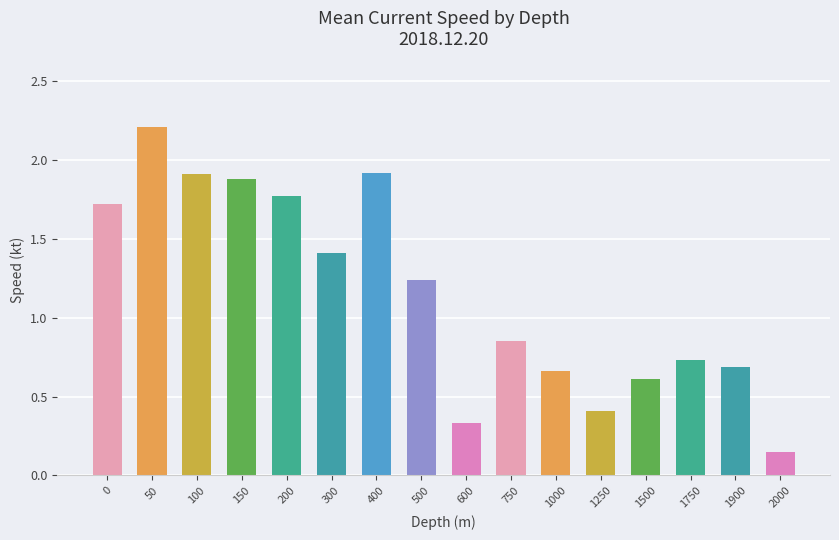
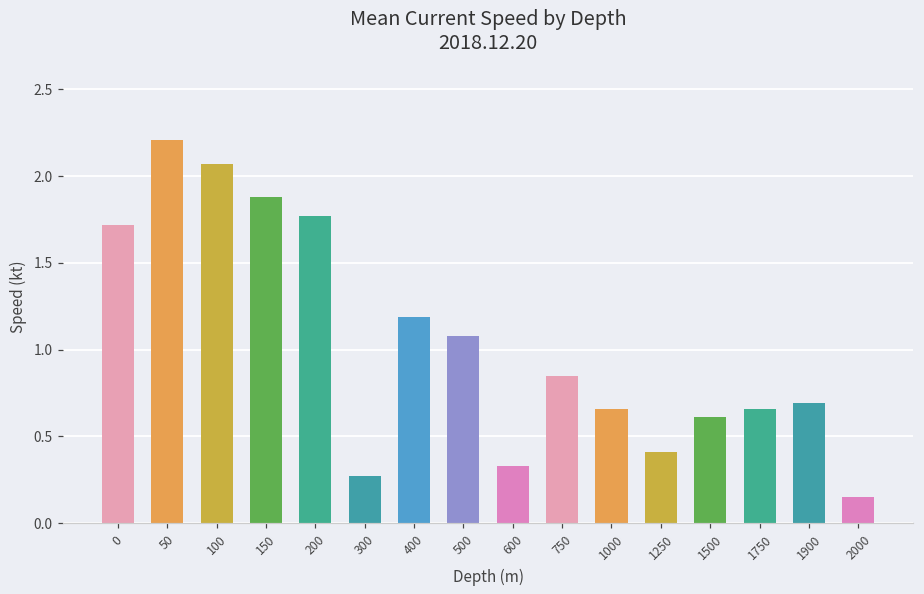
100: 1.91 -> 2.07
300: 1.41 -> 0.27
400: 1.92 -> 1.19
500: 1.24 -> 1.08
1750: 0.73 -> 0.66
